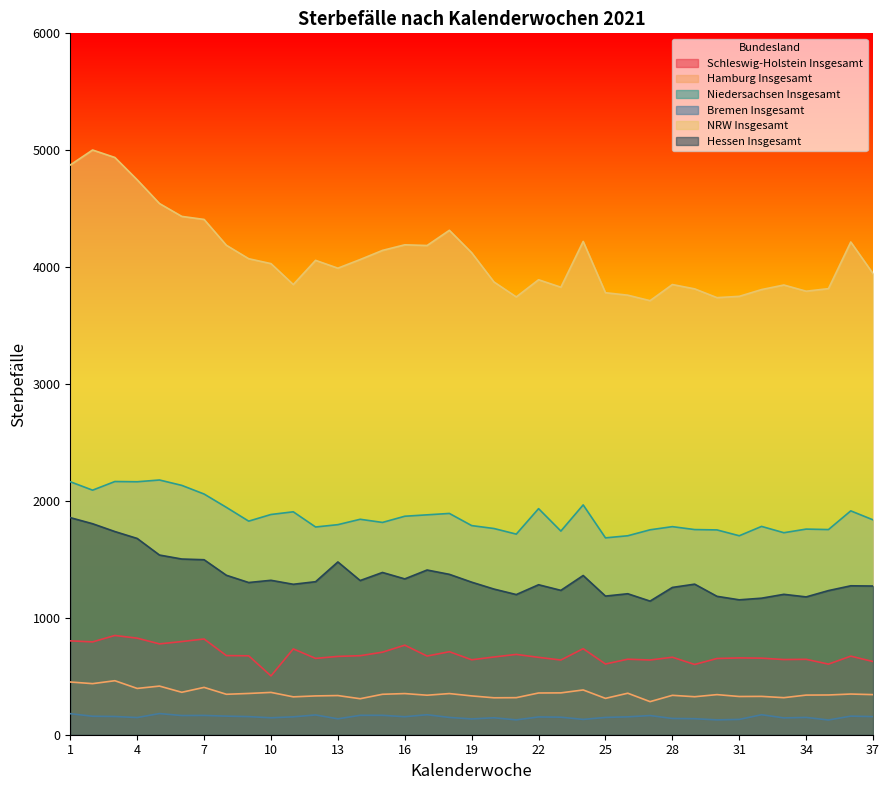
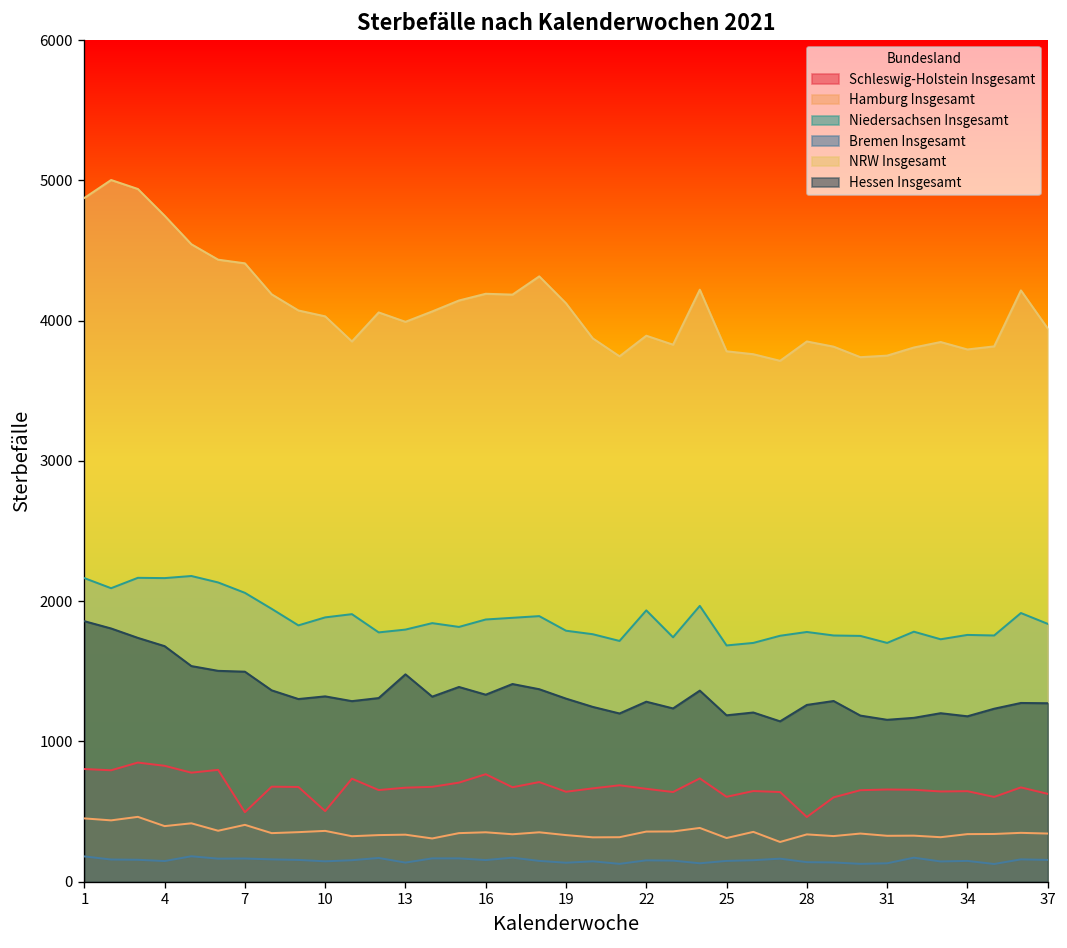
Schleswig-Holstein Insgesamt, 7: 820 -> 500
Schleswig-Holstein Insgesamt, 28: 660 -> 460
